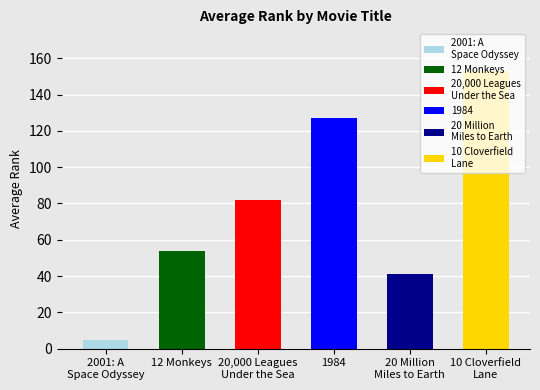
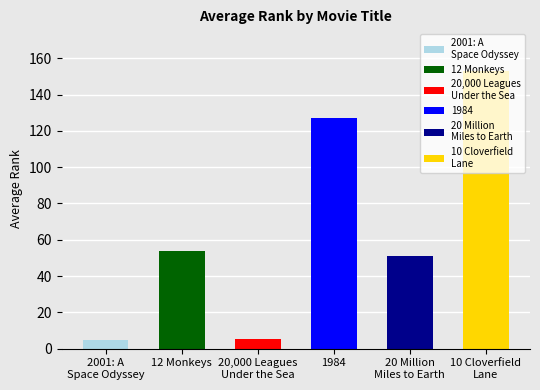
20,000 Leagues Under the Sea: 82 -> 5
20 Million Miles to Earth: 41 -> 51
